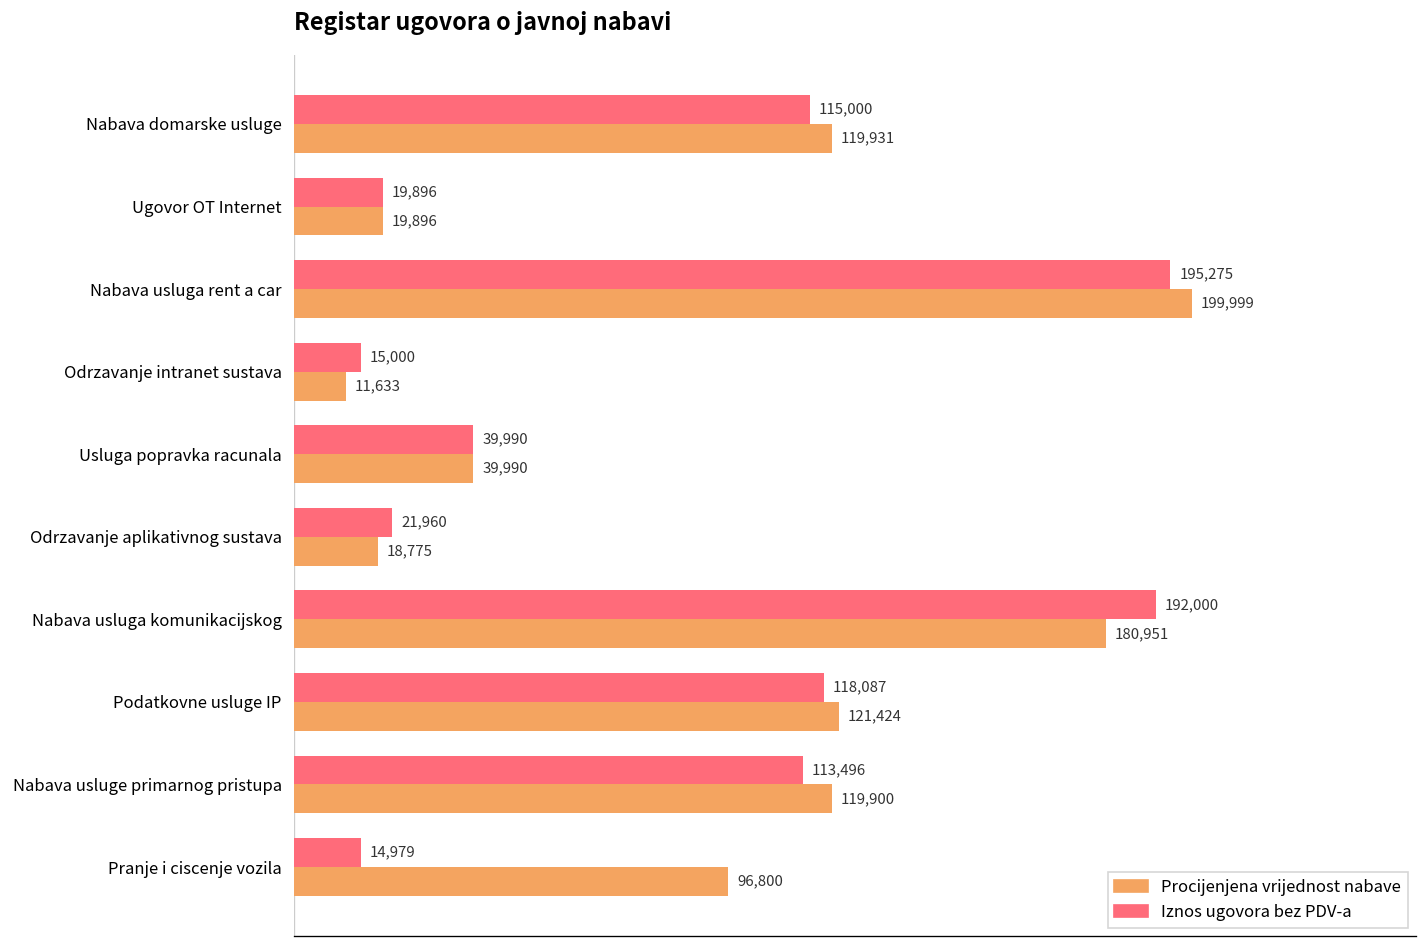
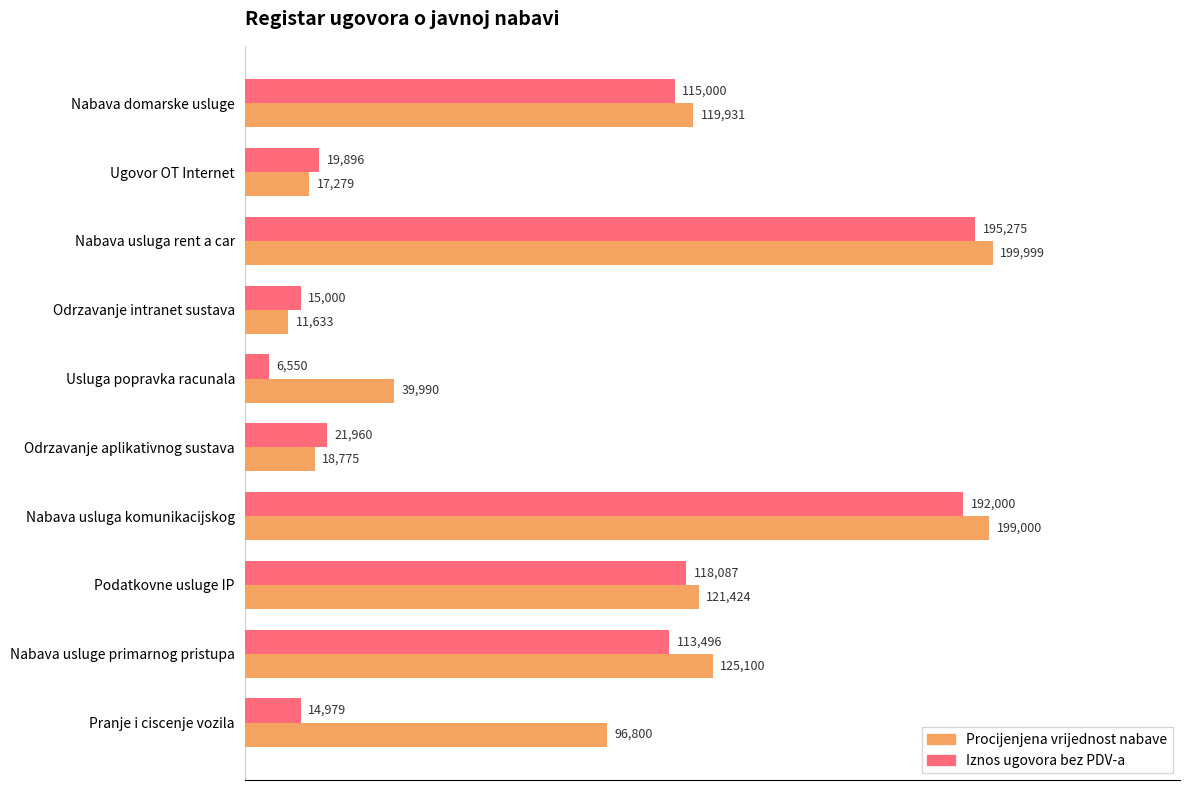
Procijenjena vrijednost nabave, Ugovor OT Internet: 19,896 -> 17,279
Iznos ugovora bez PDV-a, Usluga popravka racunala: 39,990 -> 6,550
Procijenjena vrijednost nabave, Nabava usluga komunikacijskog: 180,951 -> 199,000
Procijenjena vrijednost nabave, Nabava usluge primarnog pristupa: 119,900 -> 125,100
